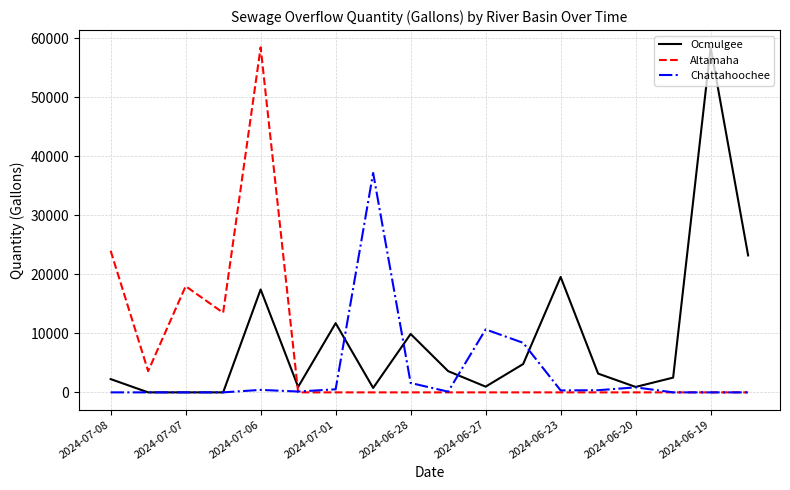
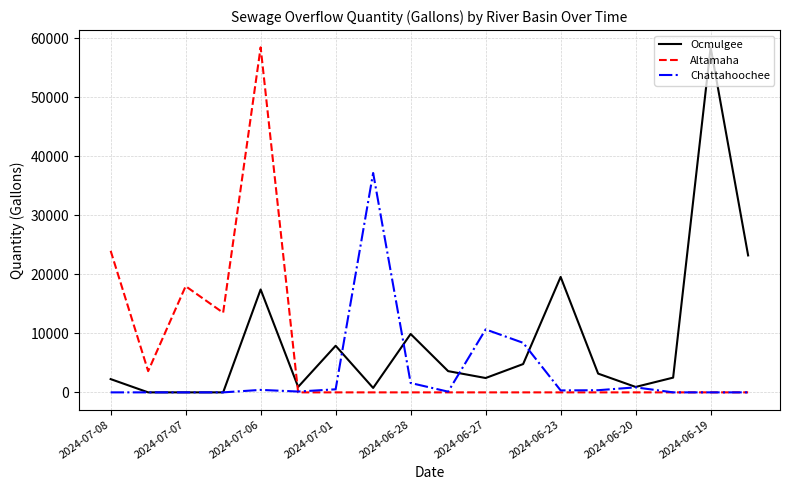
Ocmulgee, 2024-07-01: 12000 -> 8000
Ocmulgee, 2024-06-27: 1000 -> 2000
